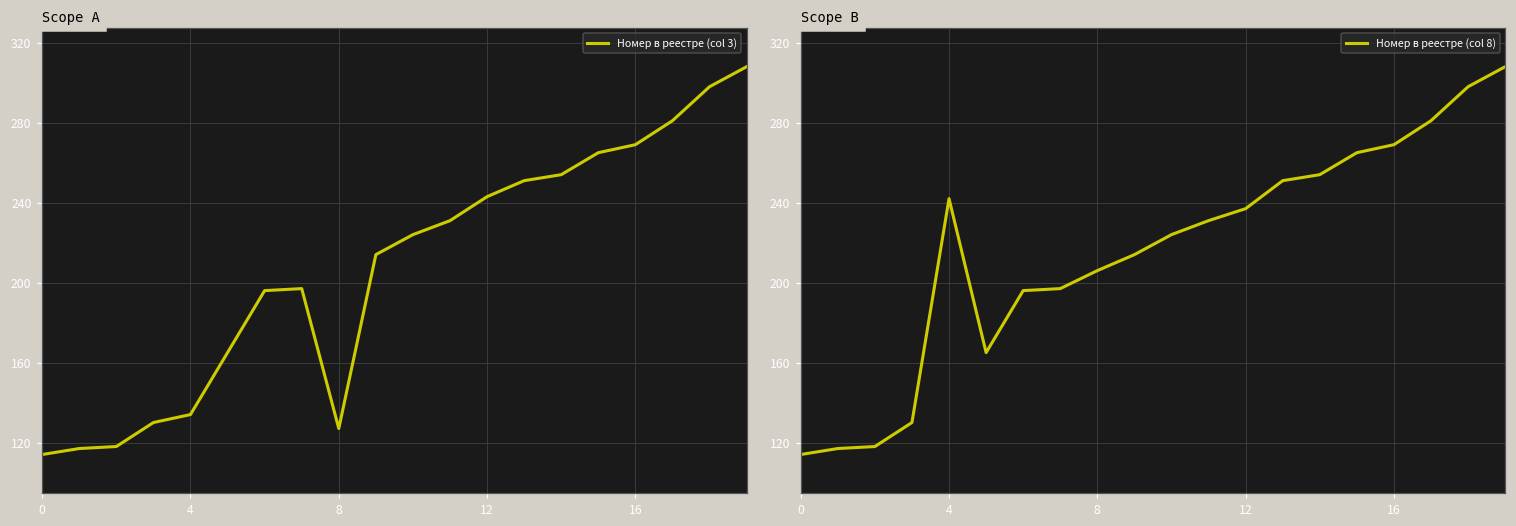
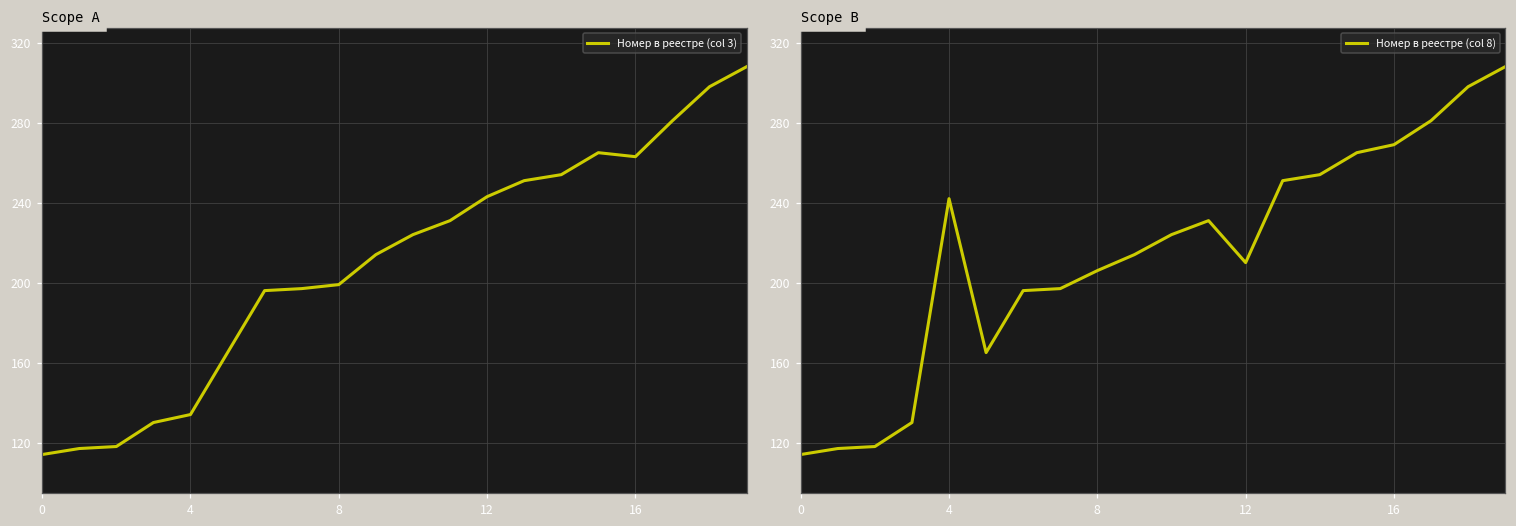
Scope A, 8: 127 -> 199
Scope A, 16: 269 -> 263
Scope B, 12: 237 -> 210
